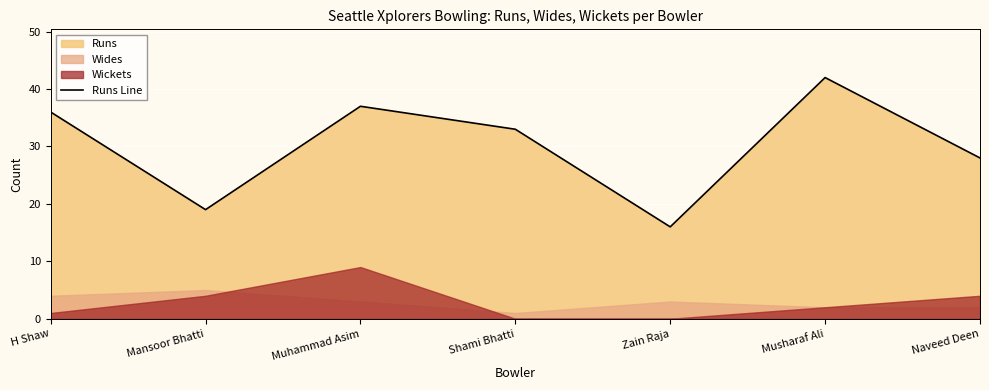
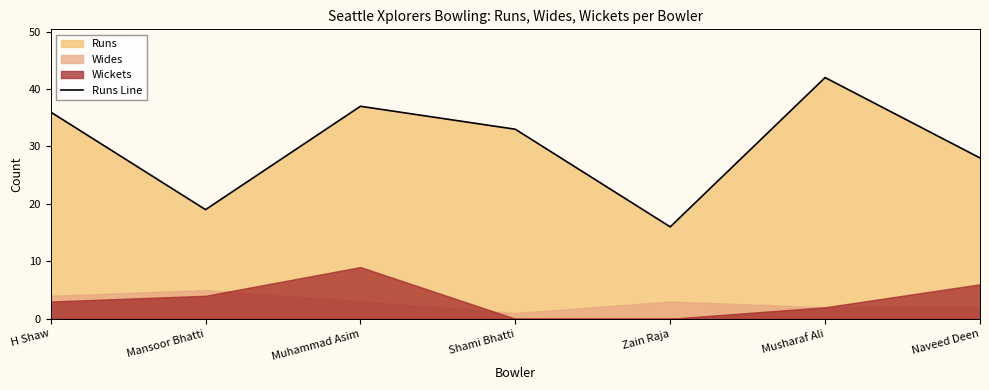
Wickets, H Shaw: 1 -> 3
Wickets, Naveed Deen: 4 -> 6
